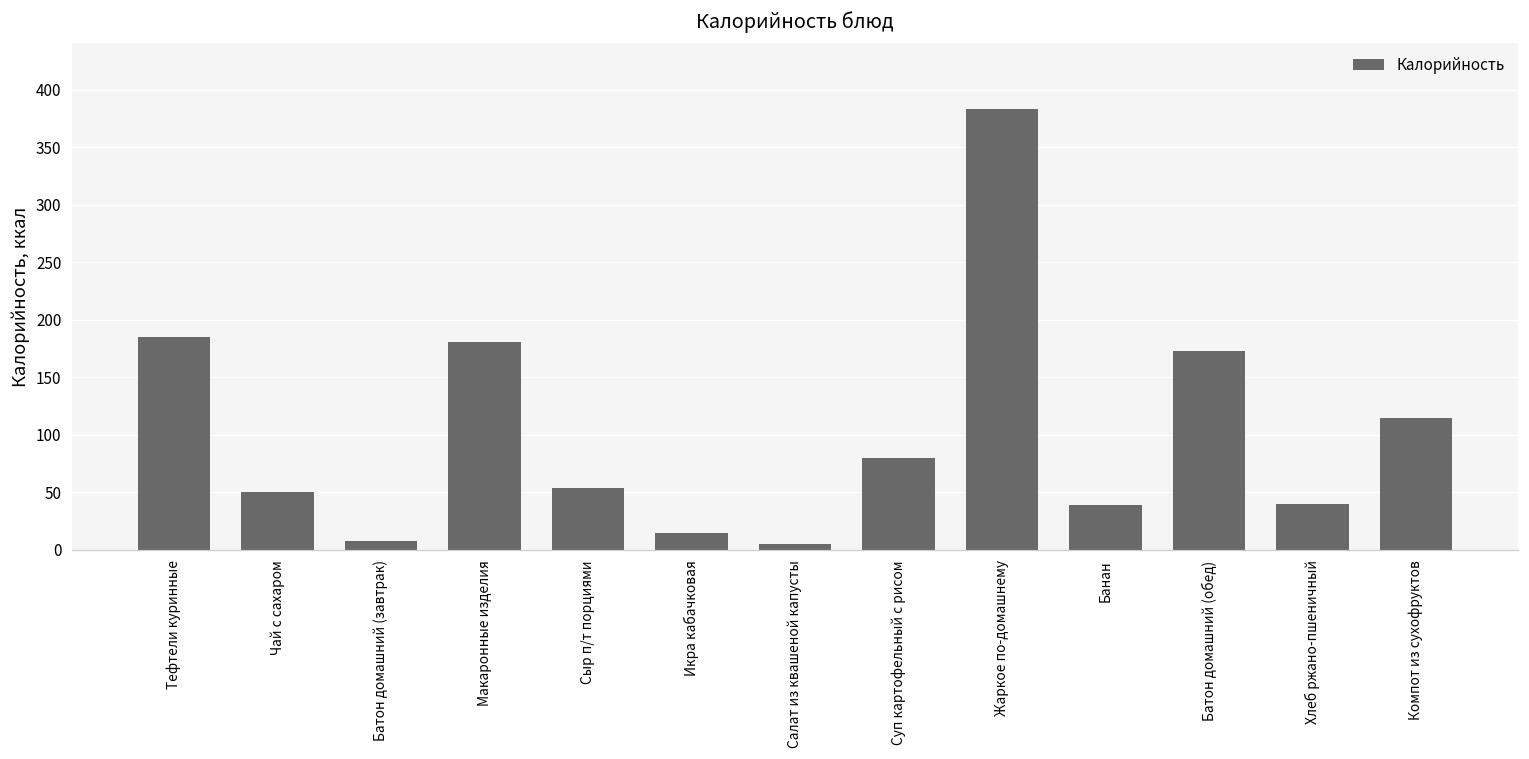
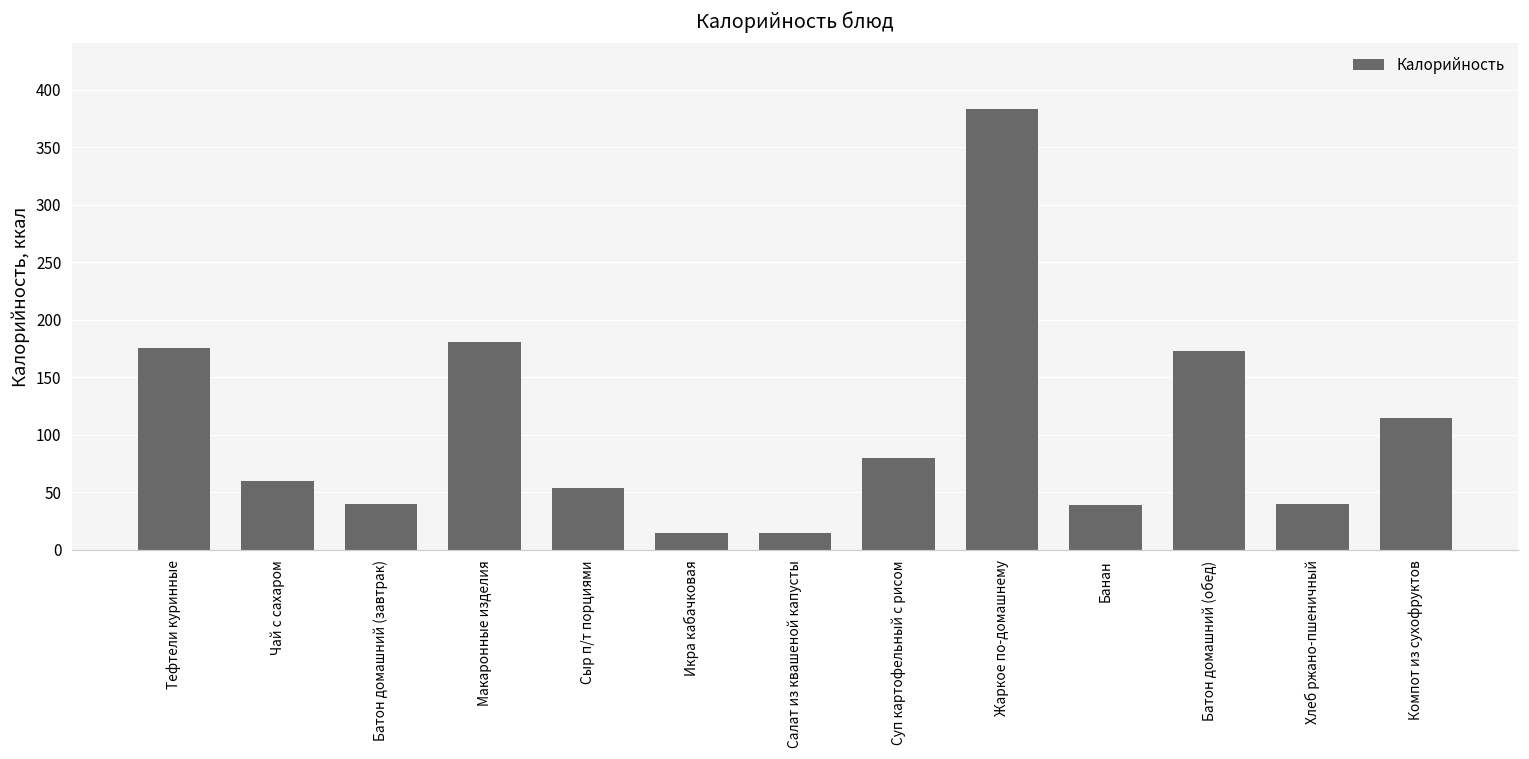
Тефтели куринные: 185 -> 175
Чай с сахаром: 50 -> 60
Батон домашний (завтрак): 7 -> 40
Салат из квашеной капусты: 5 -> 14
